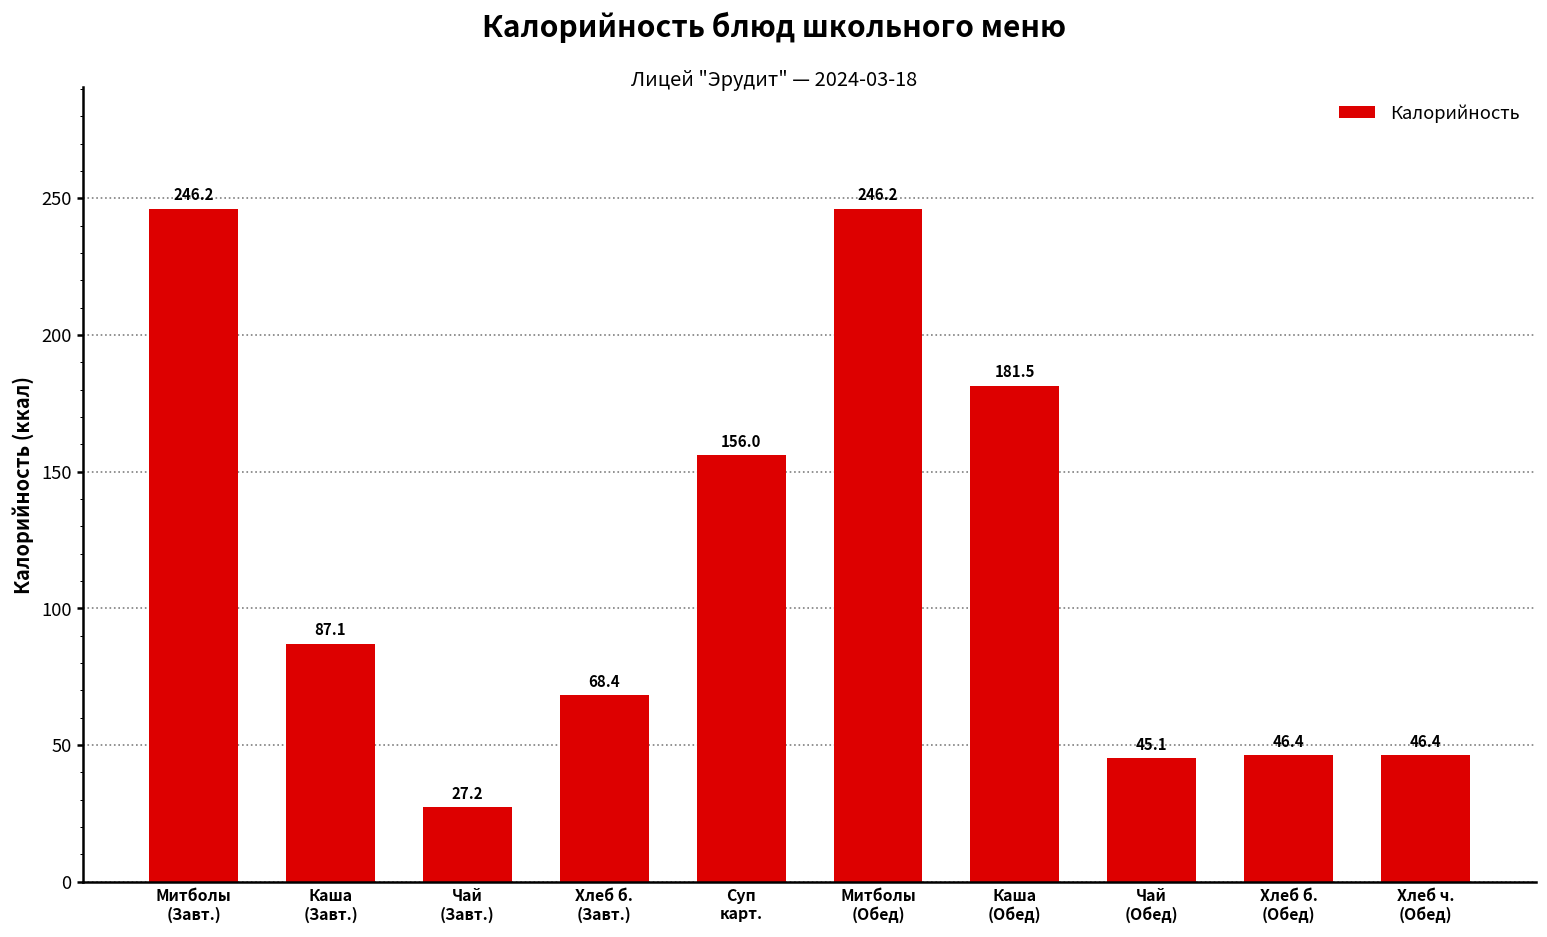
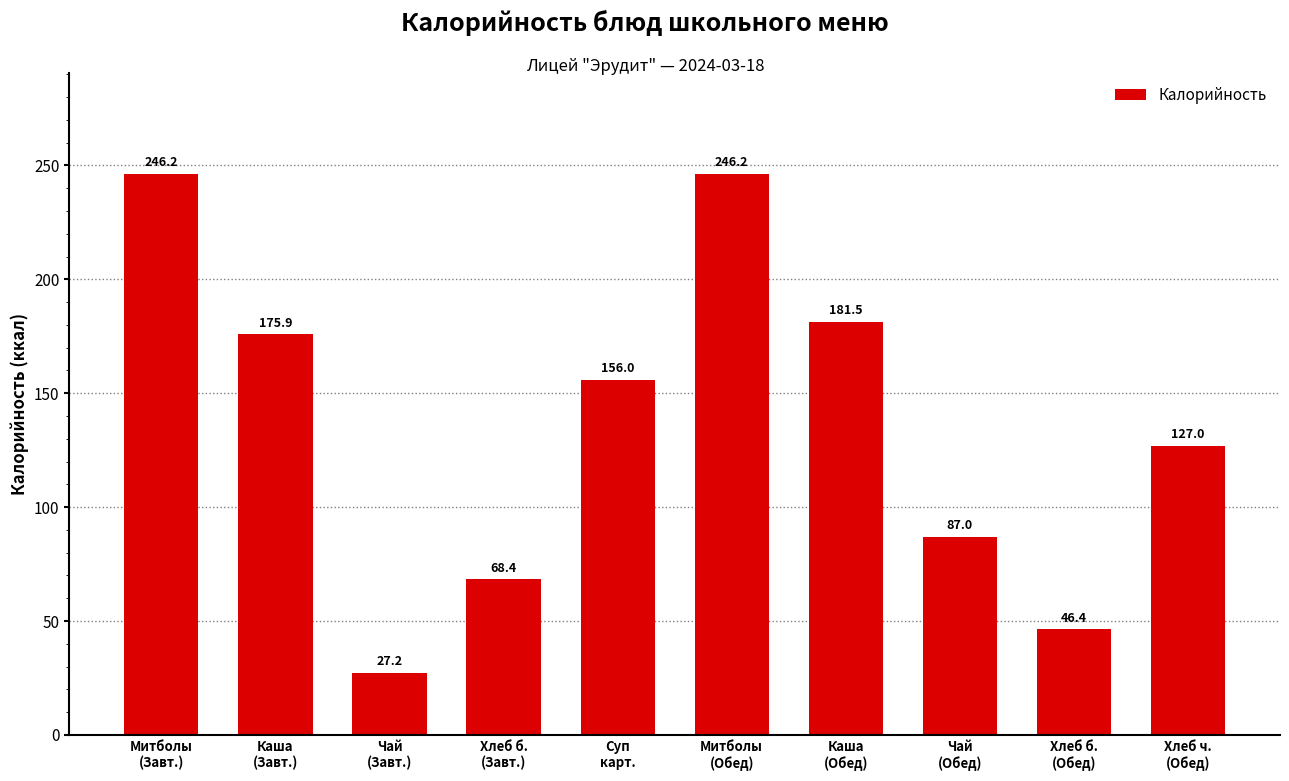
Каша (Завт.): 87.1 -> 175.9
Чай (Обед): 45.1 -> 87.0
Хлеб ч. (Обед): 46.4 -> 127.0
